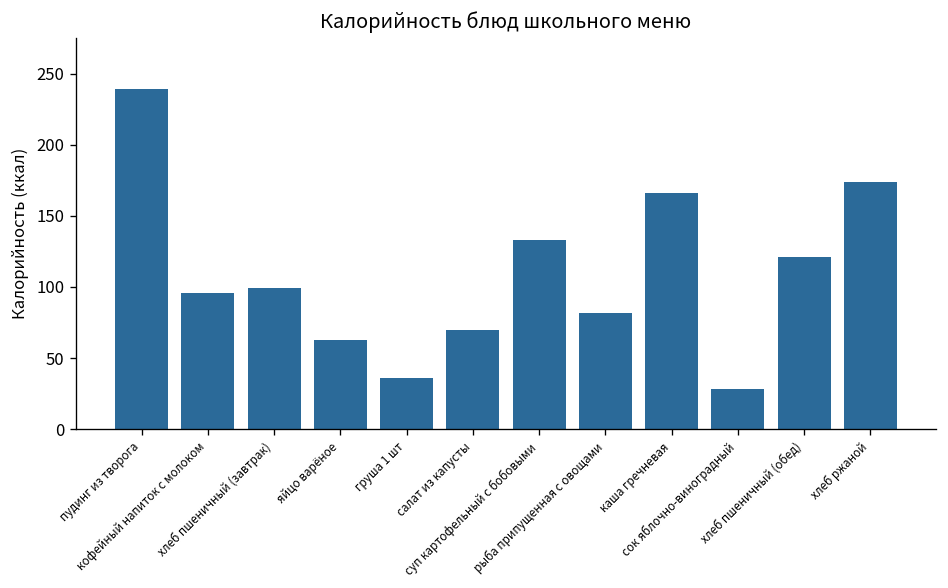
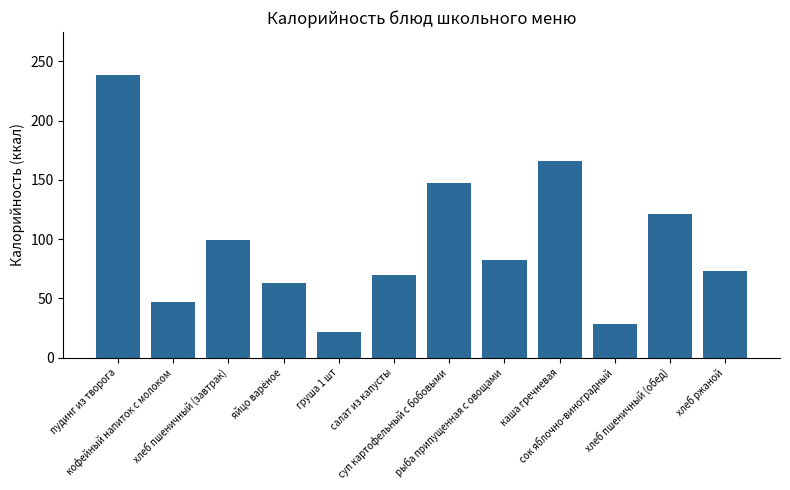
кофейный напиток с молоком: 96 -> 47
груша 1 шт: 36 -> 22
суп картофельный с бобовыми: 133 -> 147
хлеб ржаной: 174 -> 73
